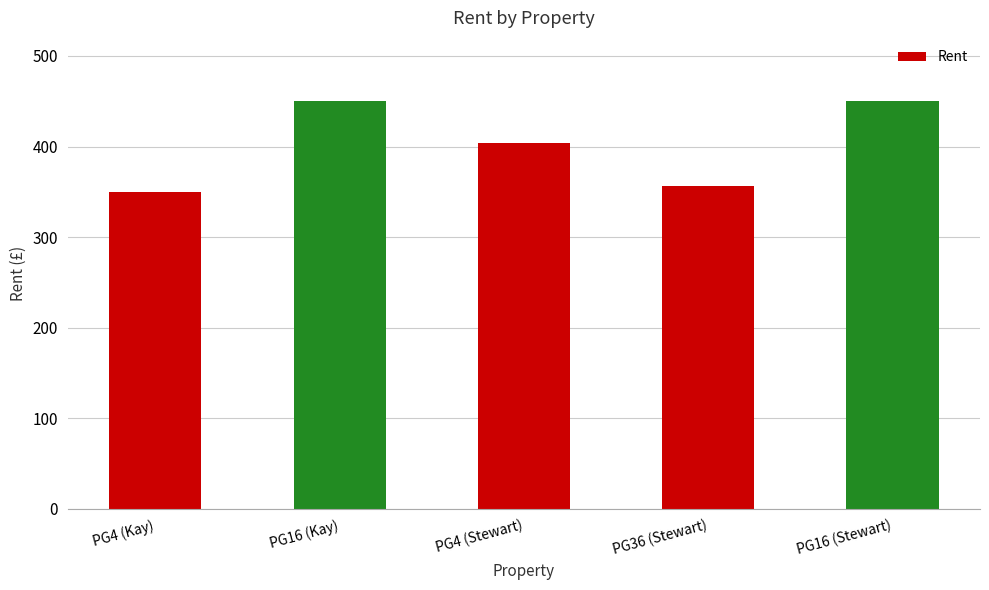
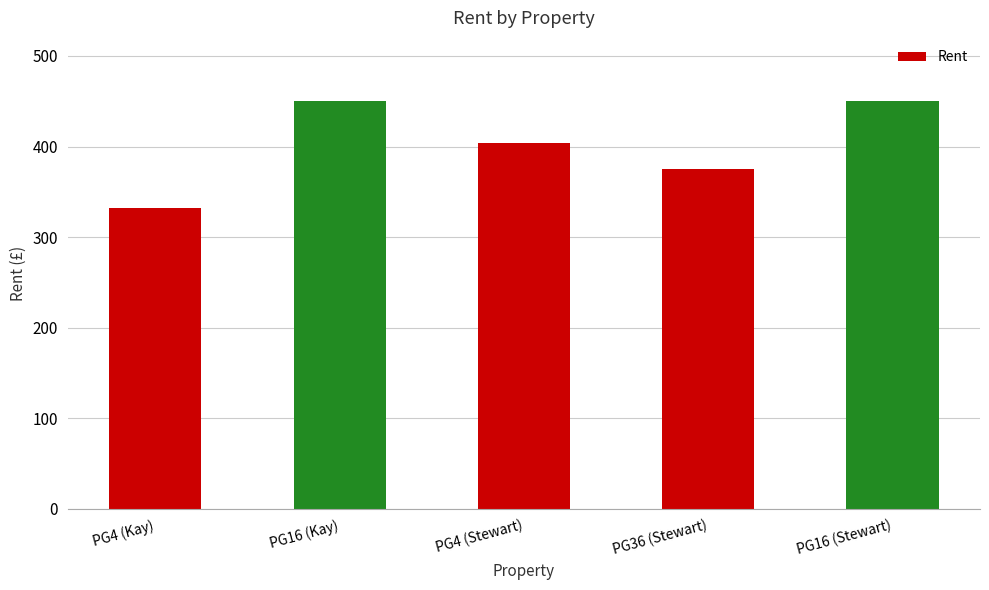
PG4 (Kay): 350 -> 330
PG36 (Stewart): 360 -> 380
